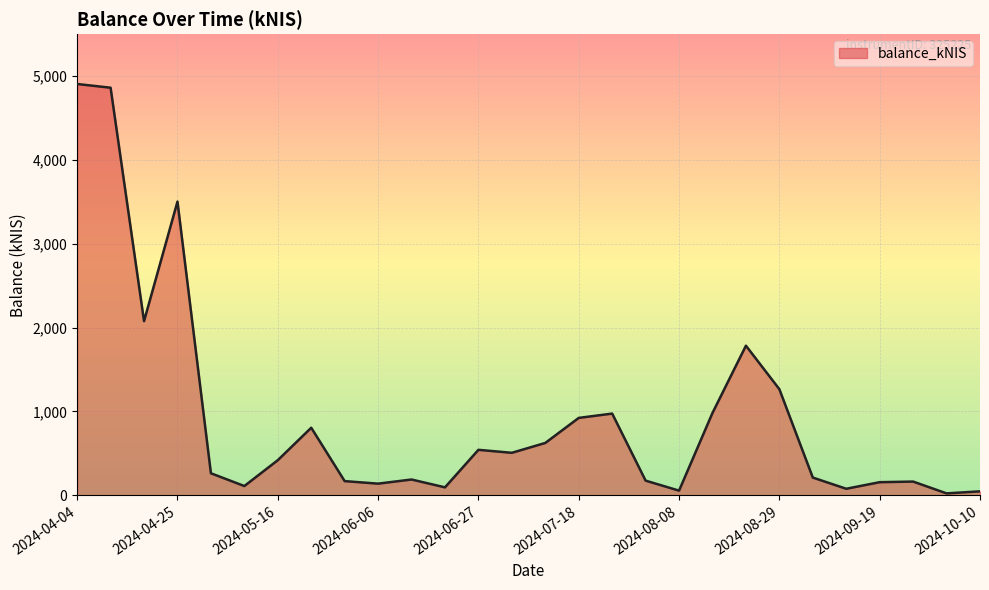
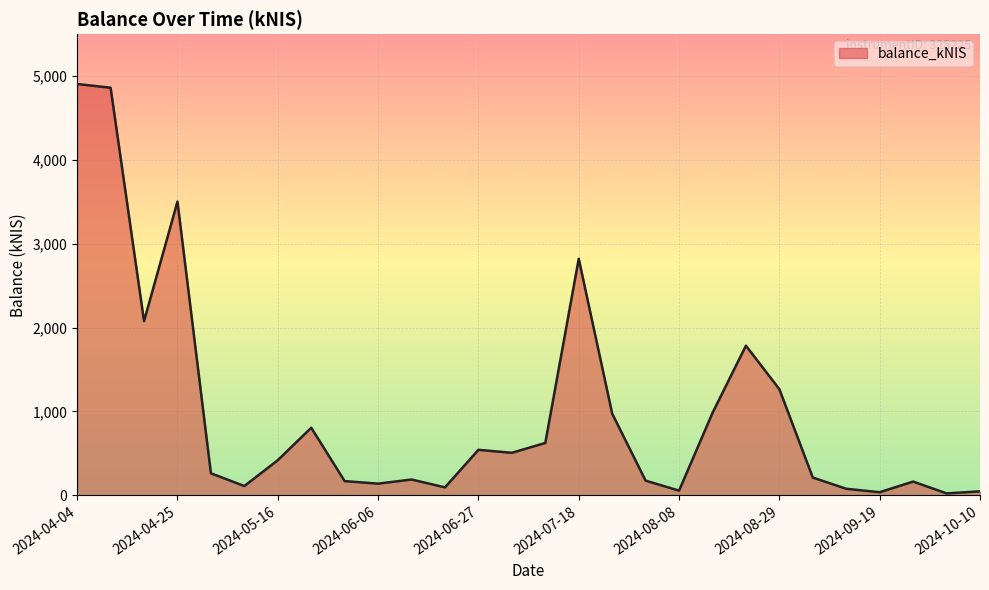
2024-07-18: 900 -> 2,800
2024-09-19: 200 -> 0
